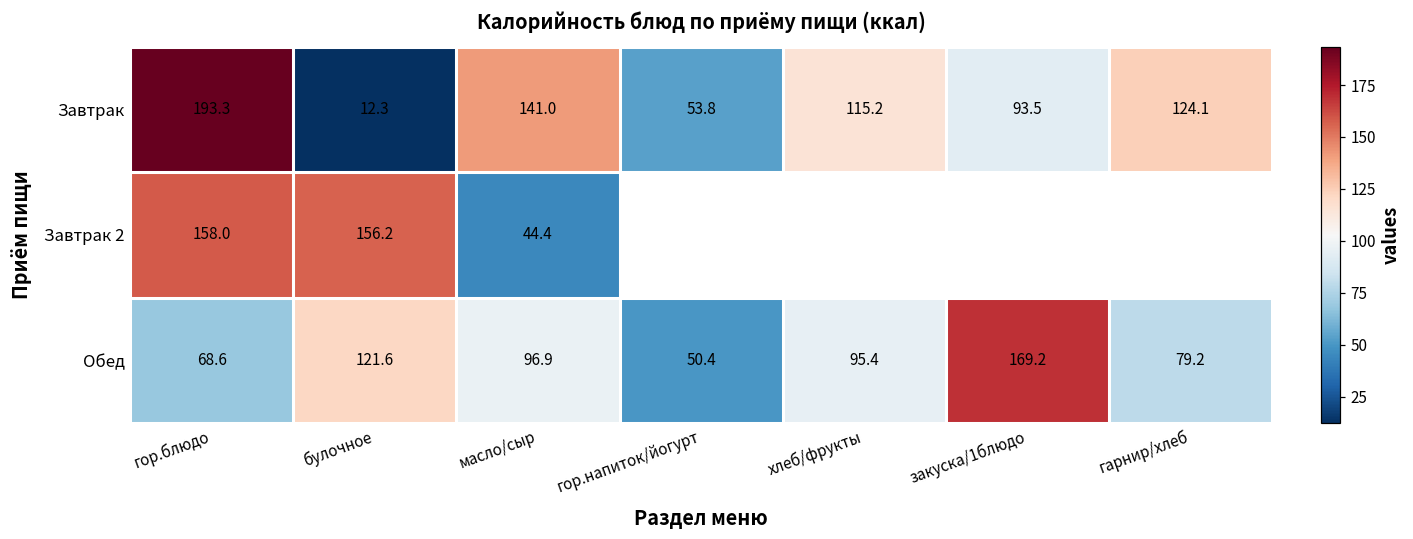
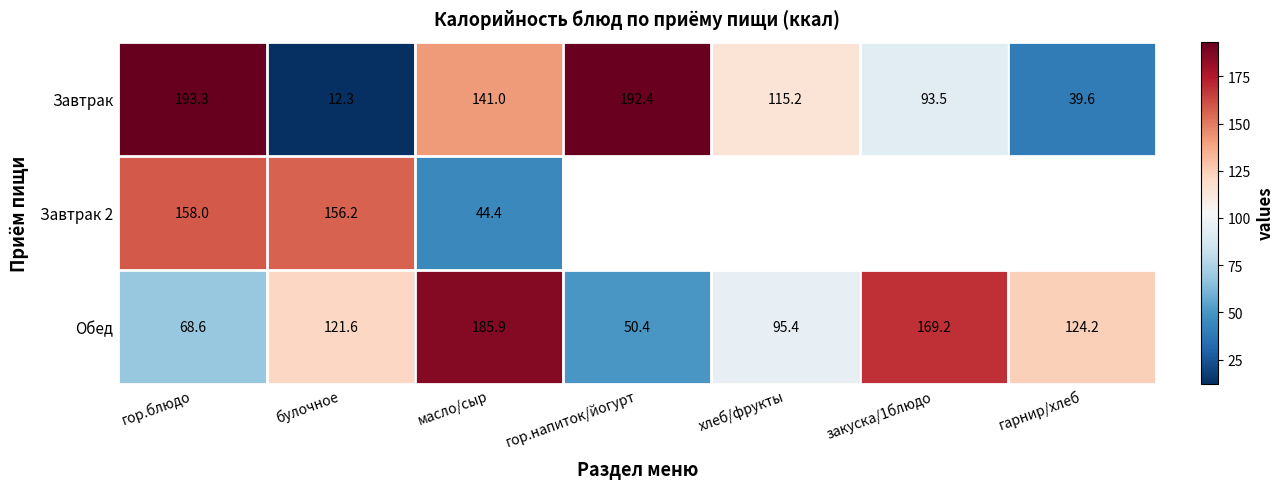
Завтрак, гор.напиток/йогурт: 53.8 -> 192.4
Завтрак, гарнир/хлеб: 124.1 -> 39.6
Обед, масло/сыр: 96.9 -> 185.9
Обед, гарнир/хлеб: 79.2 -> 124.2
